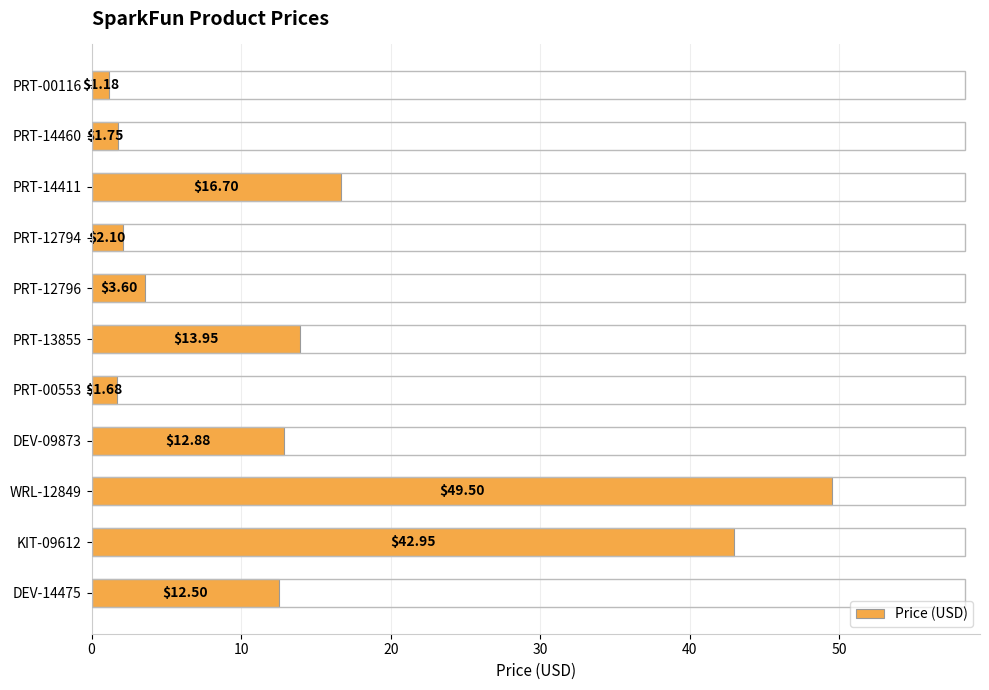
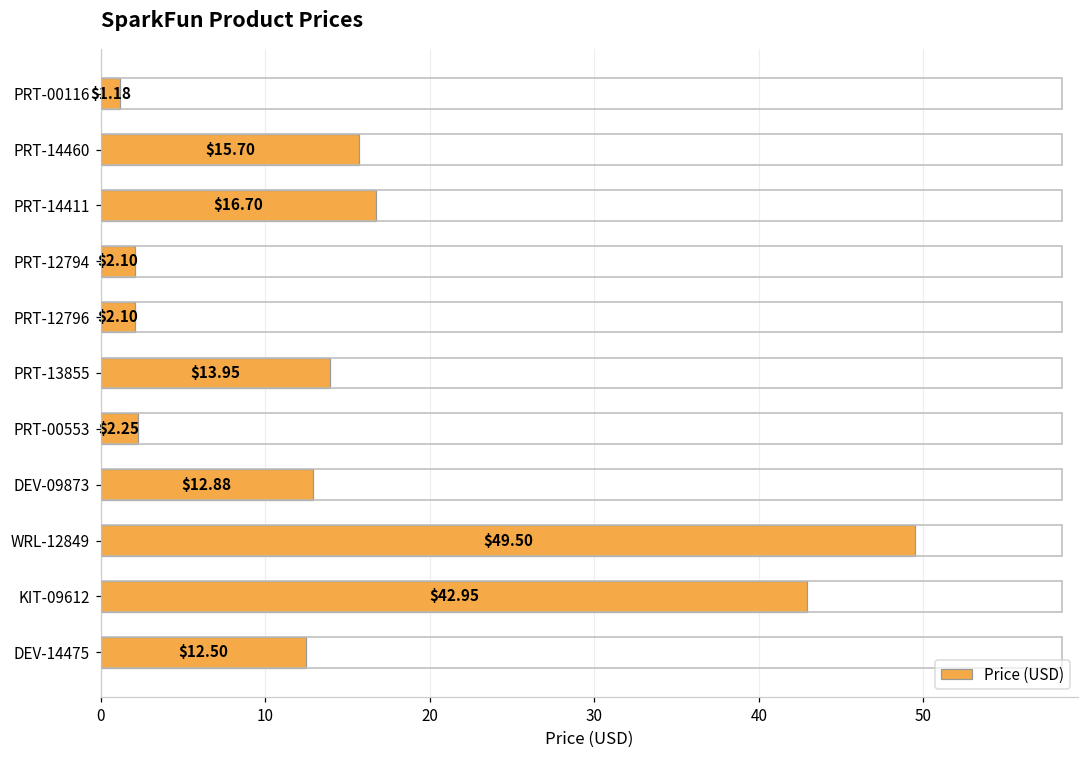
PRT-14460: $1.75 -> $15.70
PRT-12796: $3.60 -> $2.10
PRT-00553: $1.68 -> $2.25
